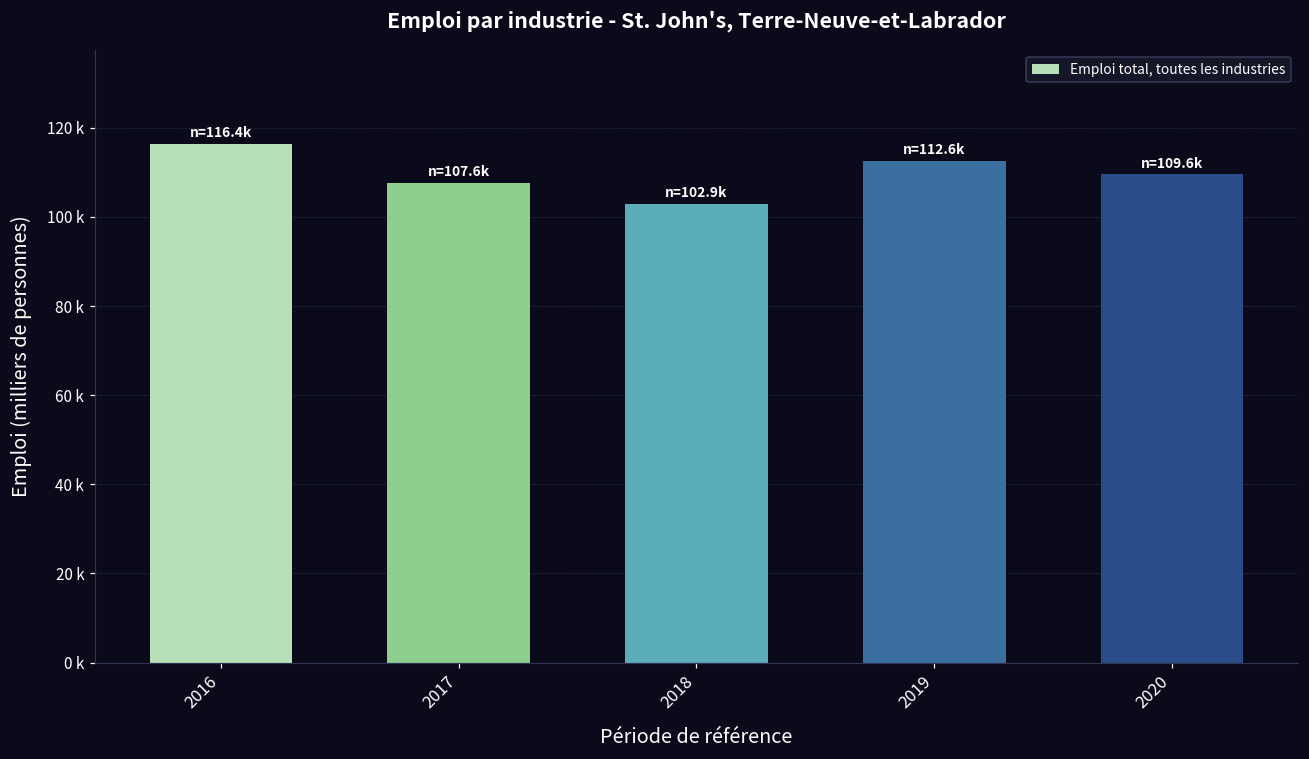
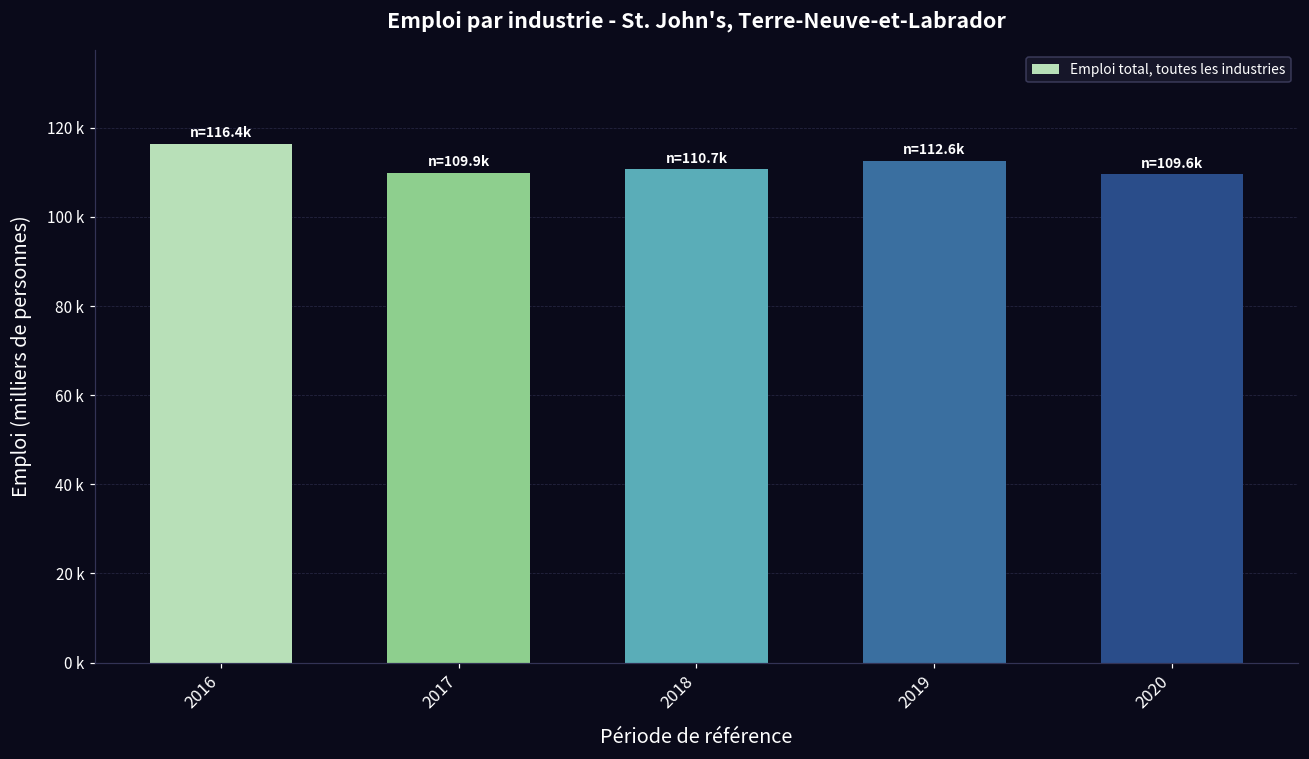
2017: 107.6k -> 109.9k
2018: 102.9k -> 110.7k
